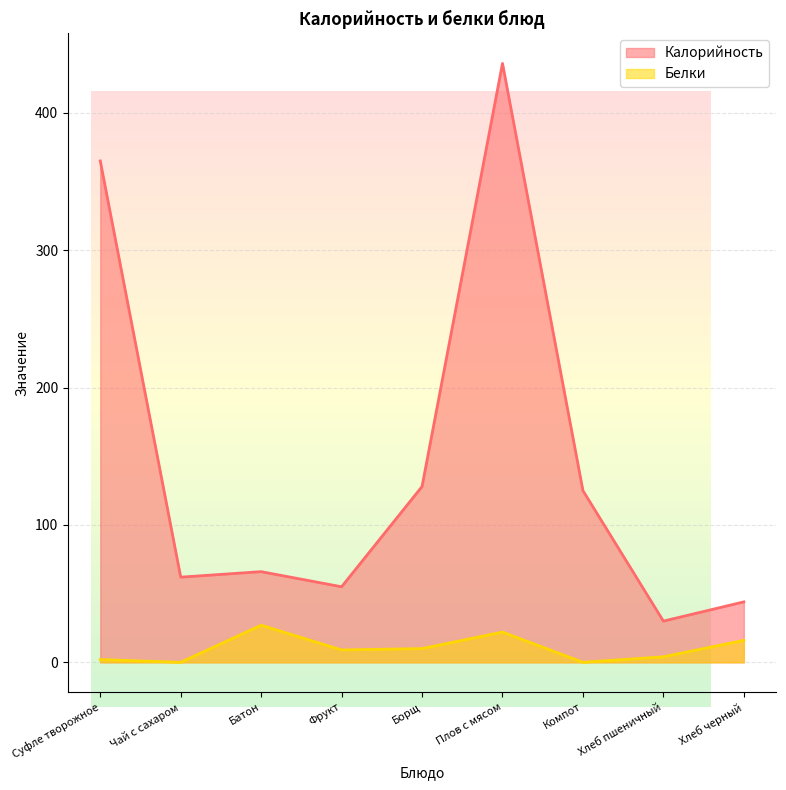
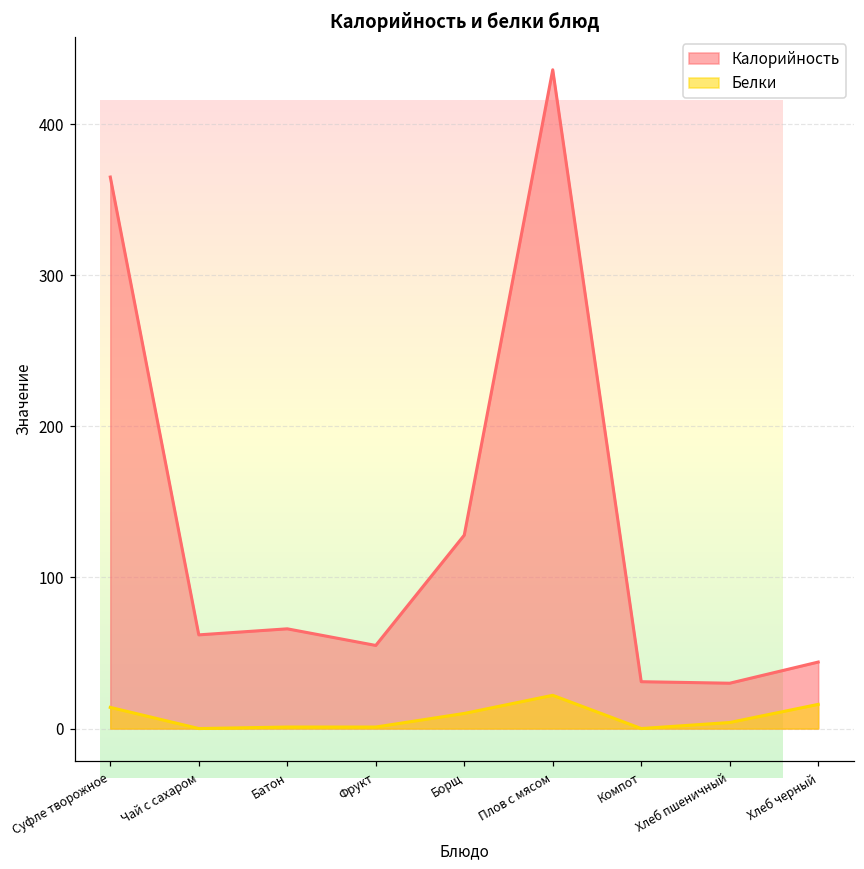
Белки, Суфле творожное: 2 -> 14
Белки, Батон: 27 -> 1
Белки, Фрукт: 9 -> 1
Калорийность, Компот: 125 -> 31
